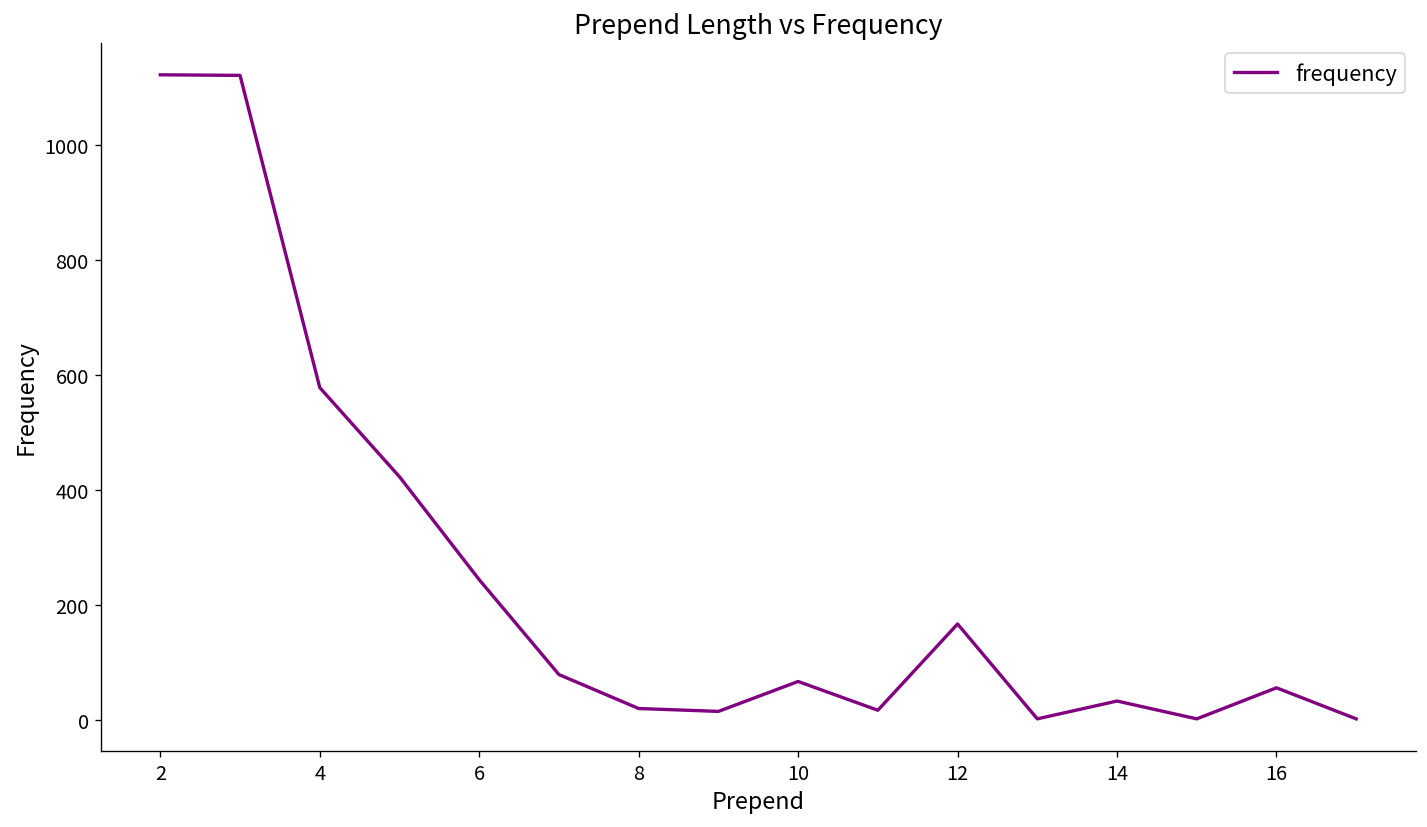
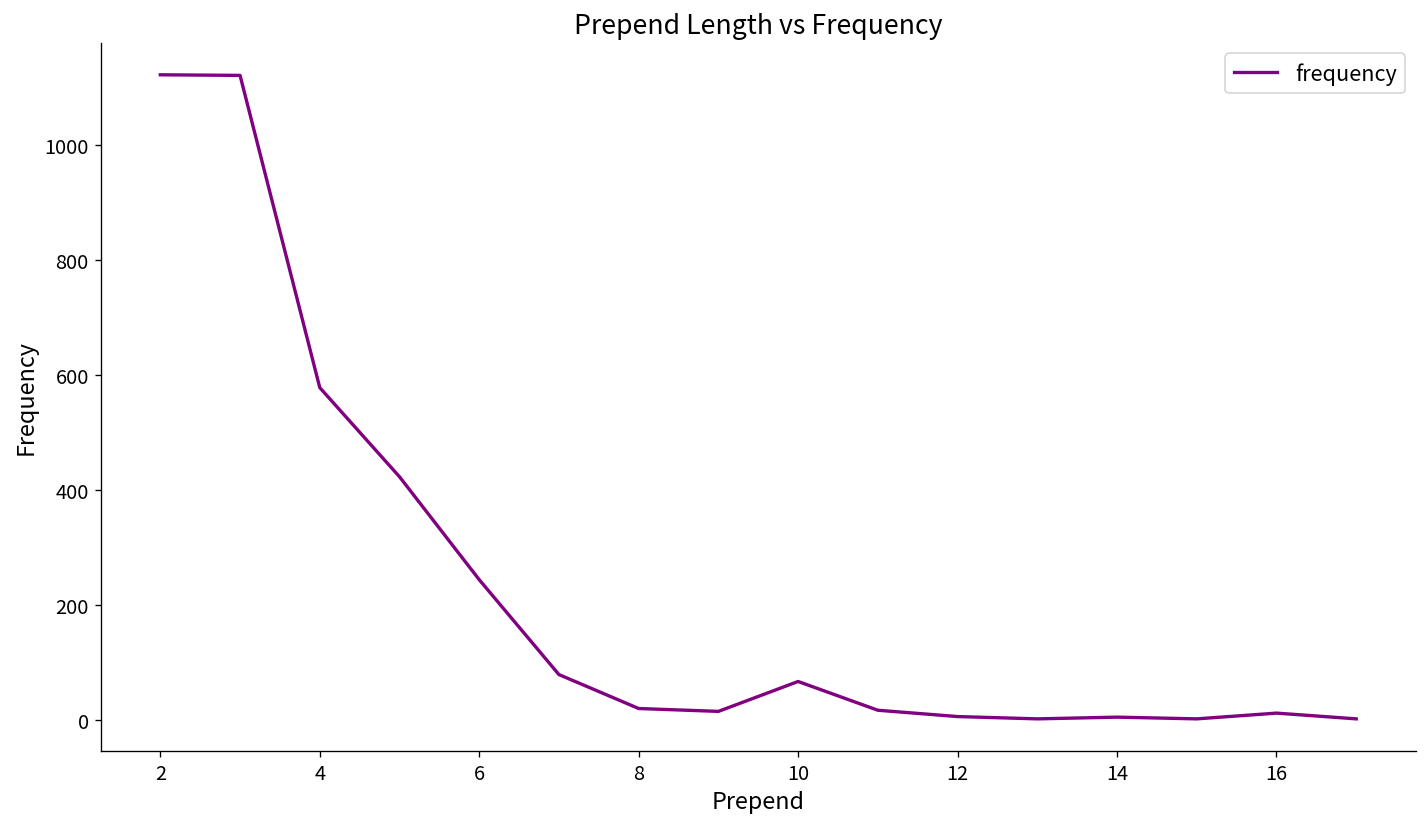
12: 170 -> 10
14: 30 -> 10
16: 60 -> 10
